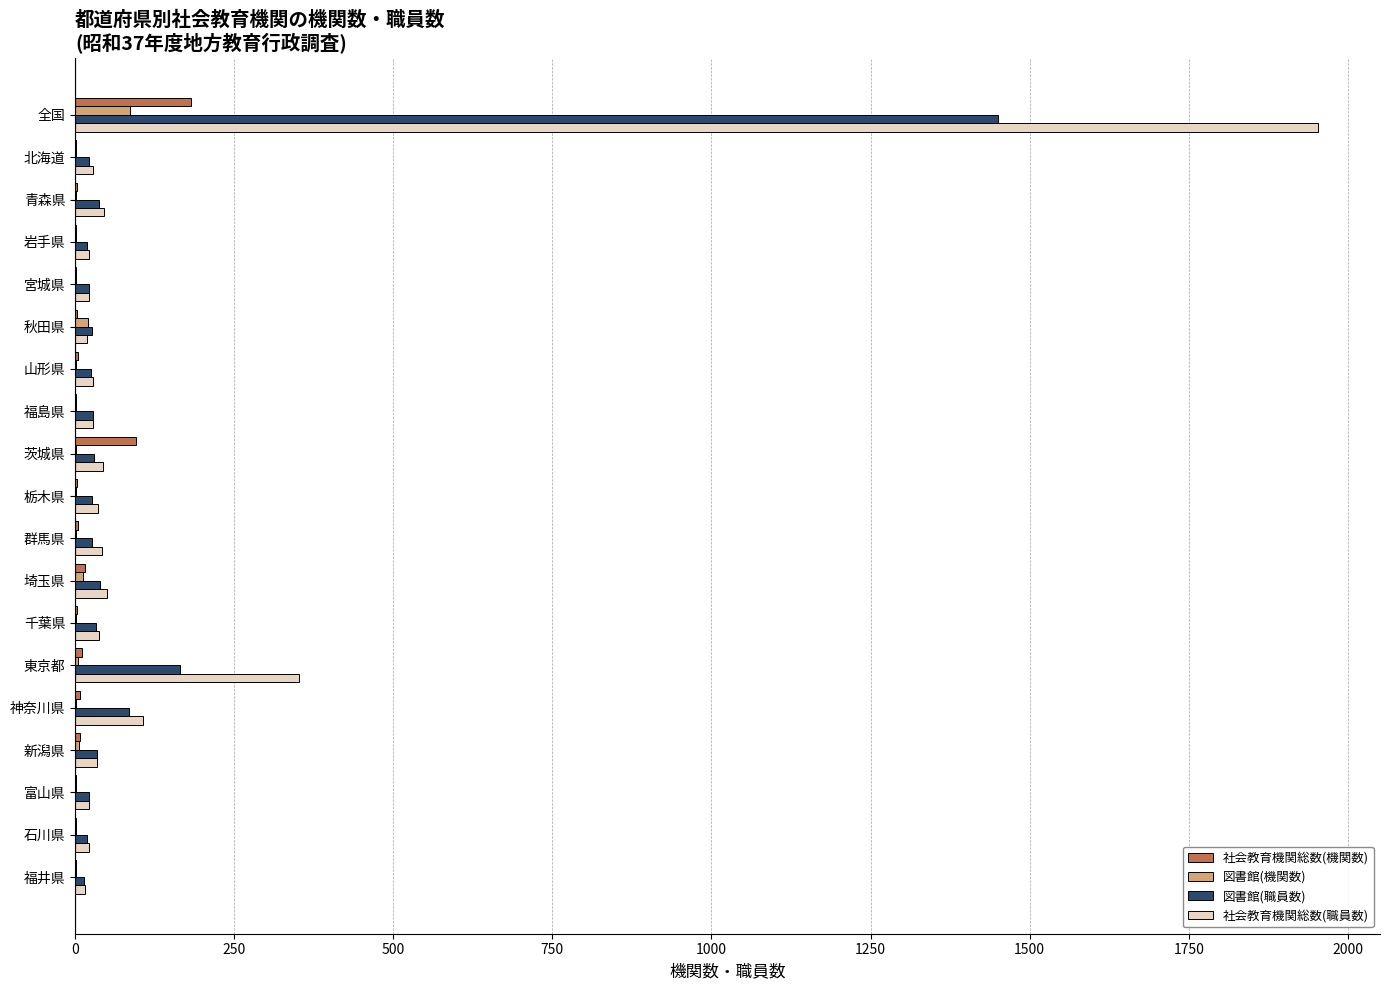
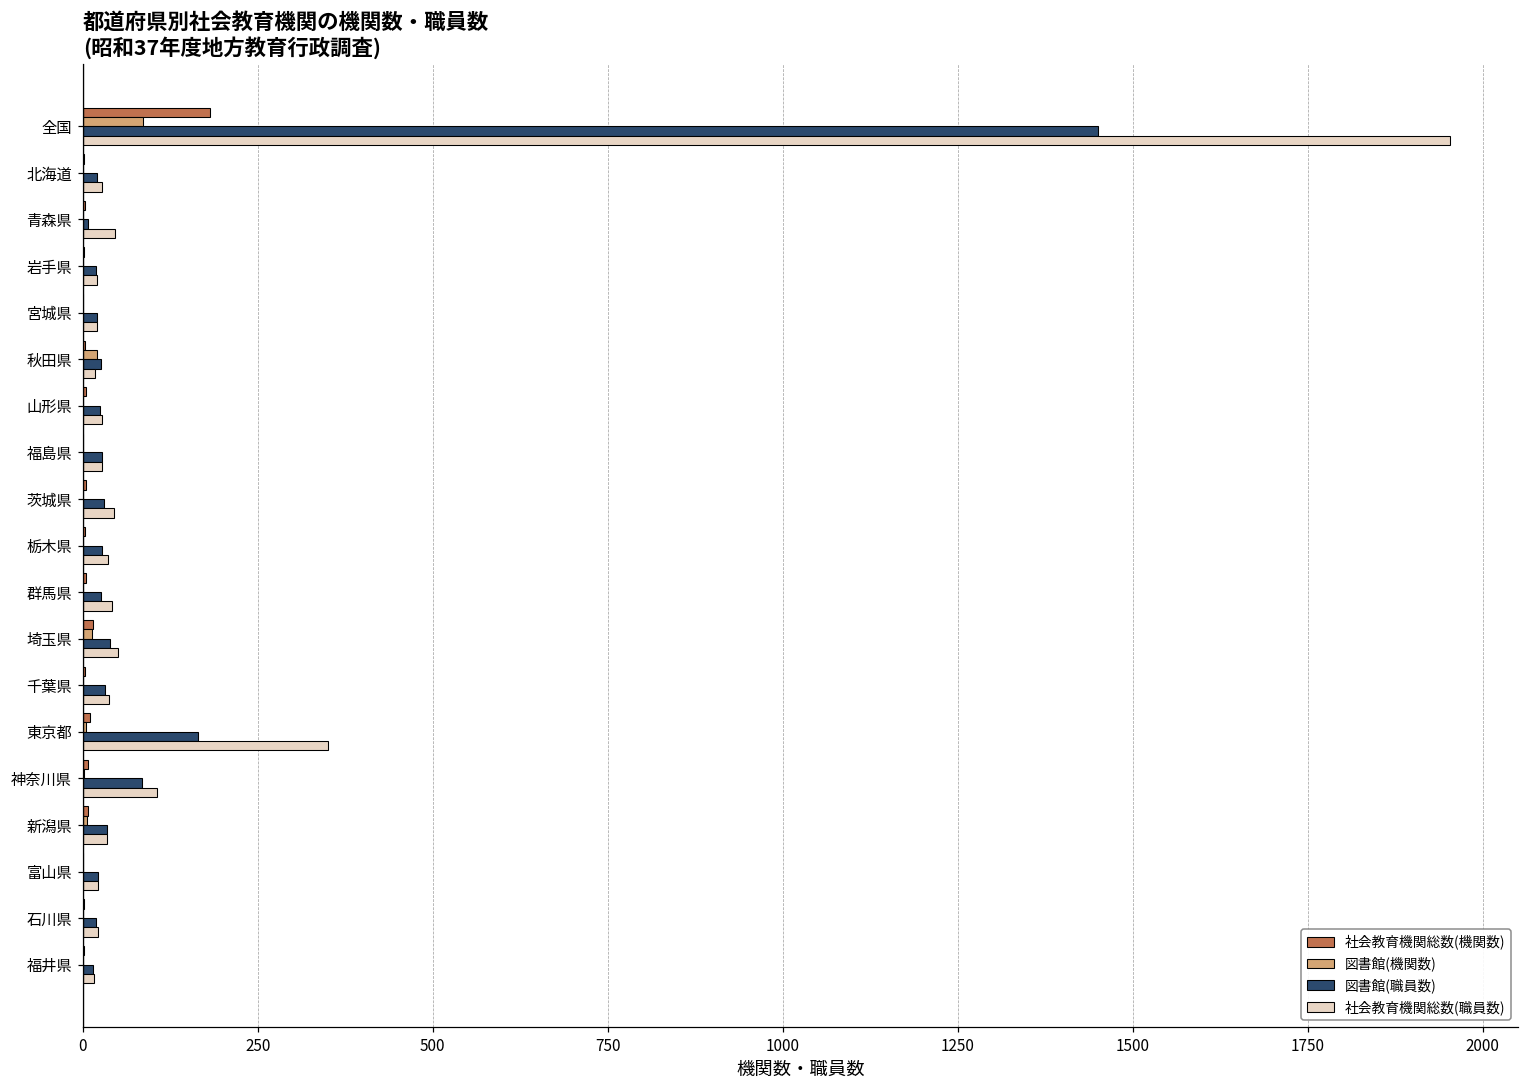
図書館(職員数), 青森県: 40 -> 10
社会教育機関総数(機関数), 茨城県: 100 -> 10
